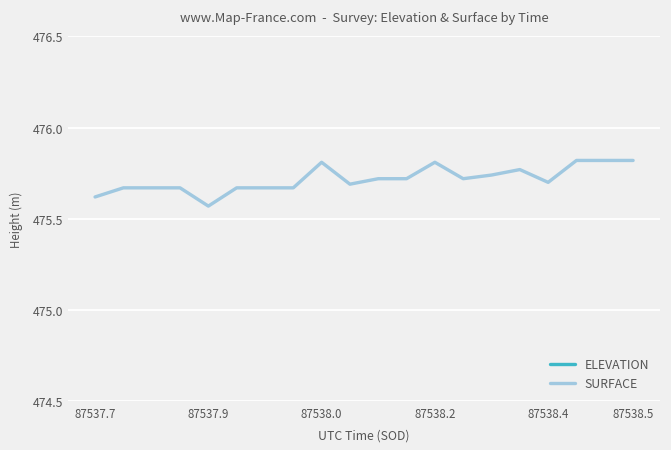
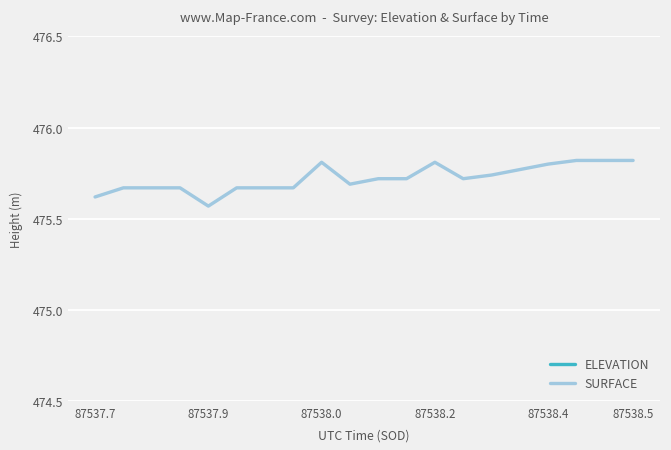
SURFACE, 87538.4: 475.7 -> 475.8
